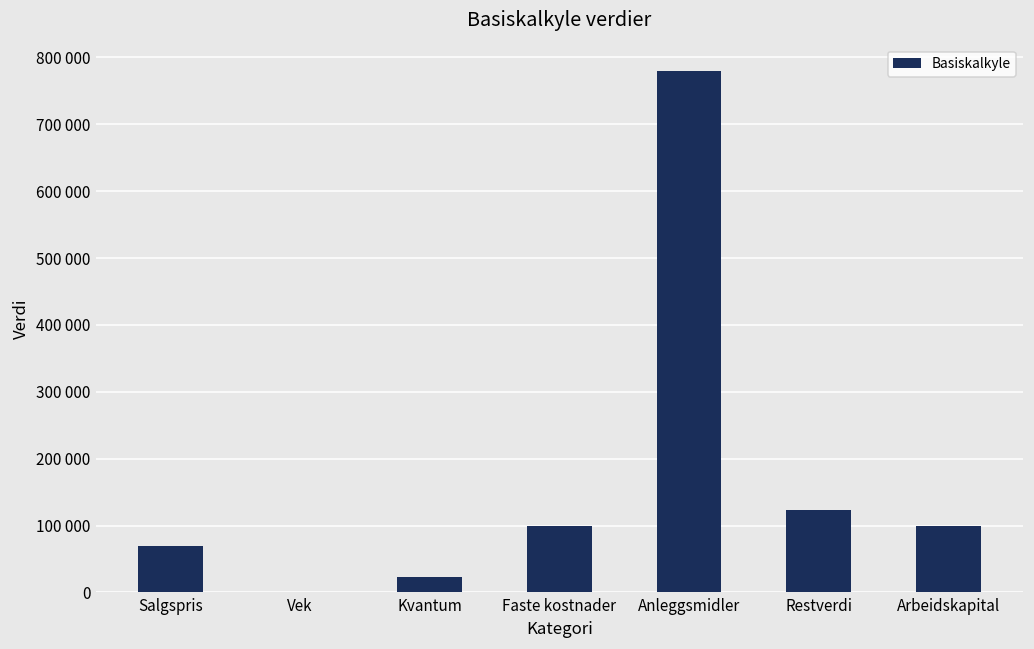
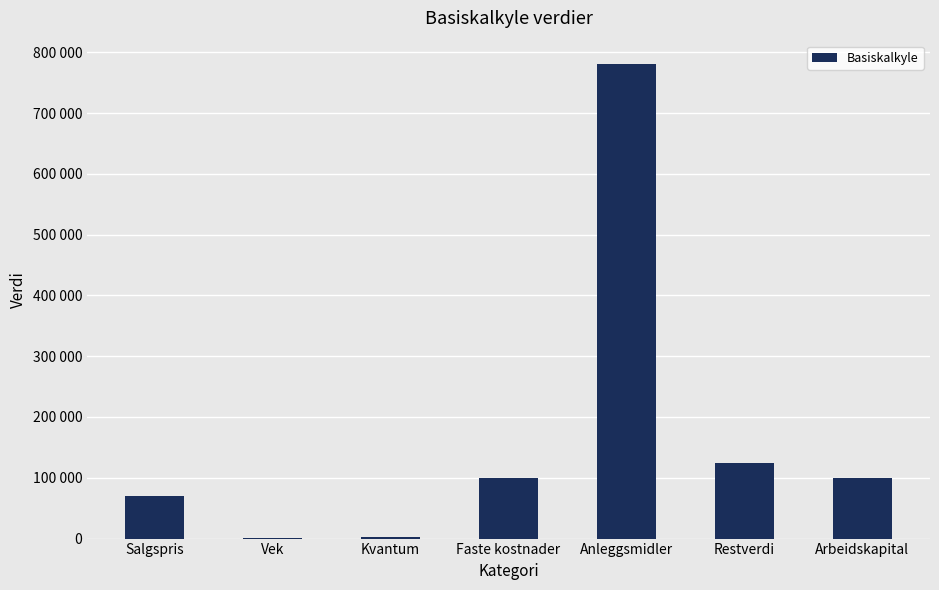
Kvantum: 20000 -> 0
